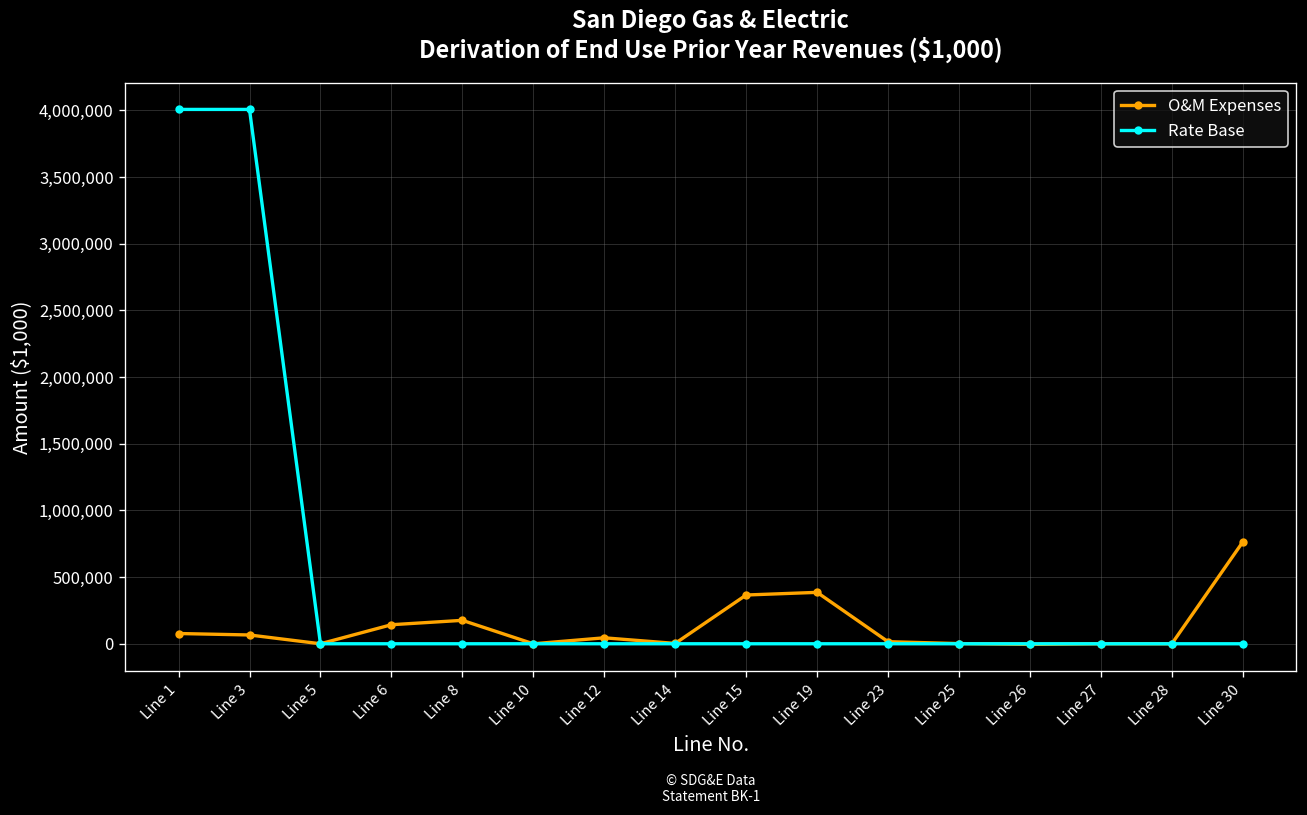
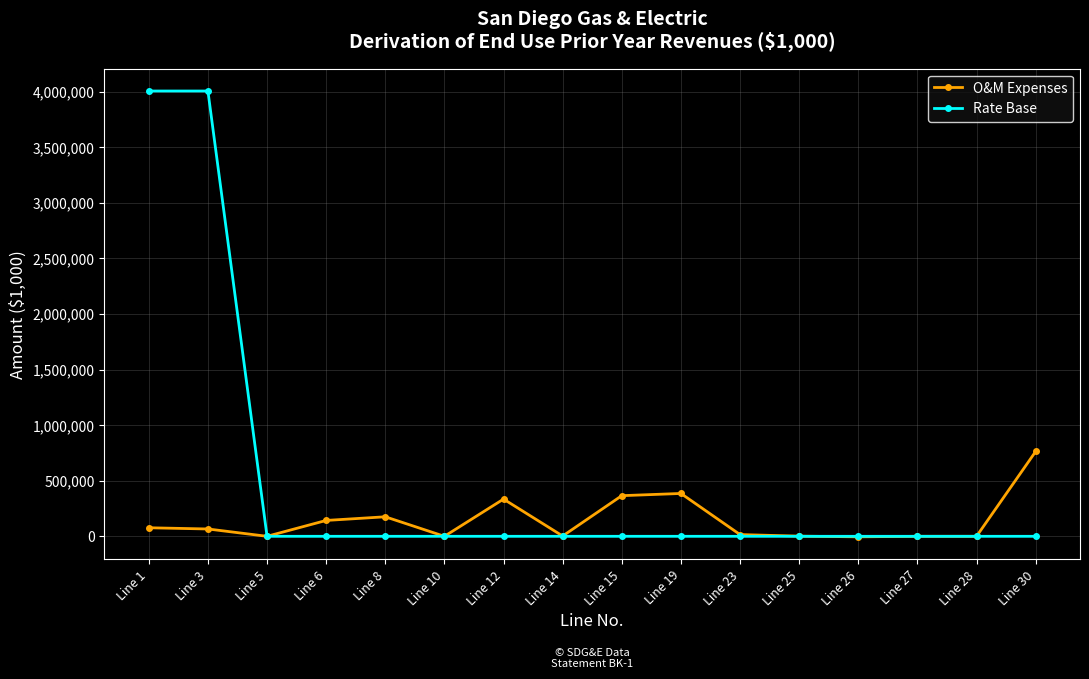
O&M Expenses, Line 12: 40,000 -> 330,000
